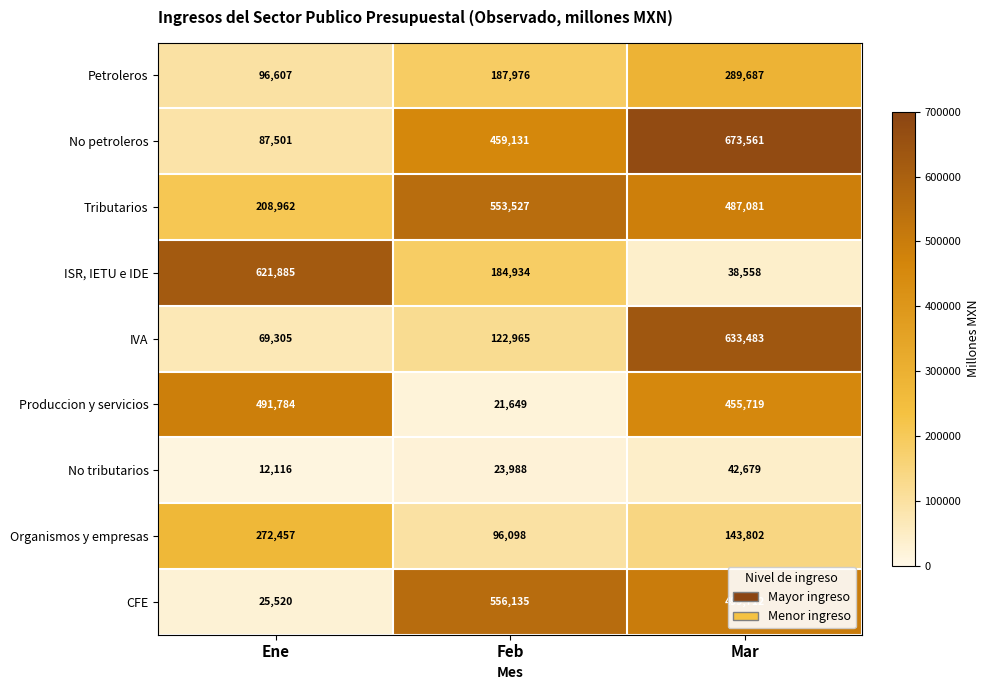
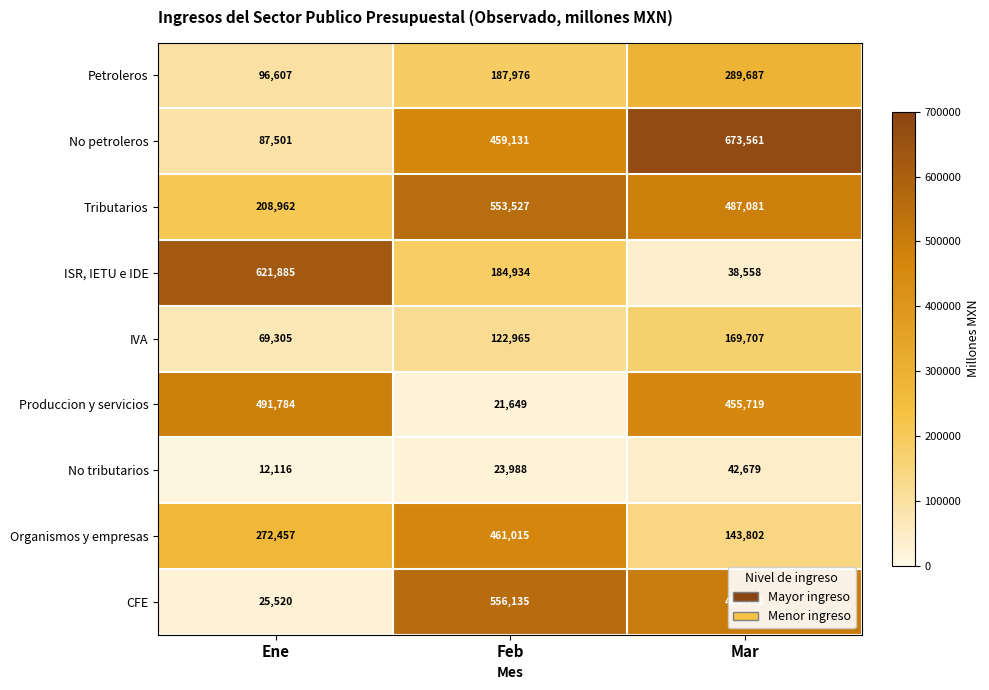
IVA, Mar: 633,483 -> 169,707
Organismos y empresas, Feb: 96,098 -> 461,015
